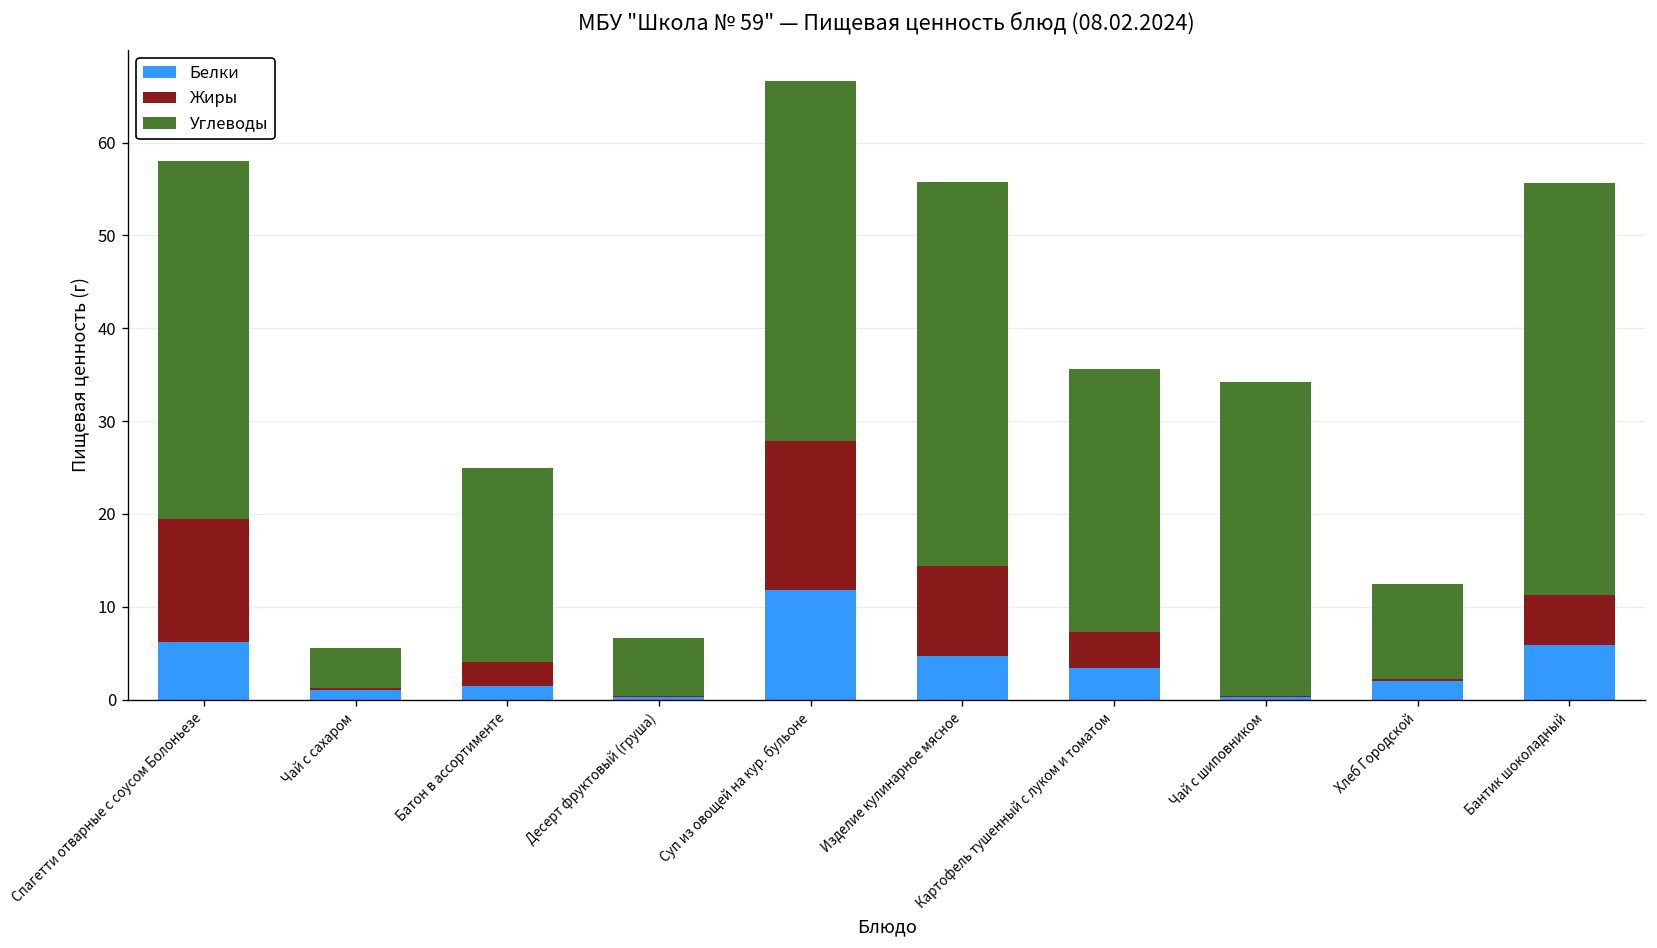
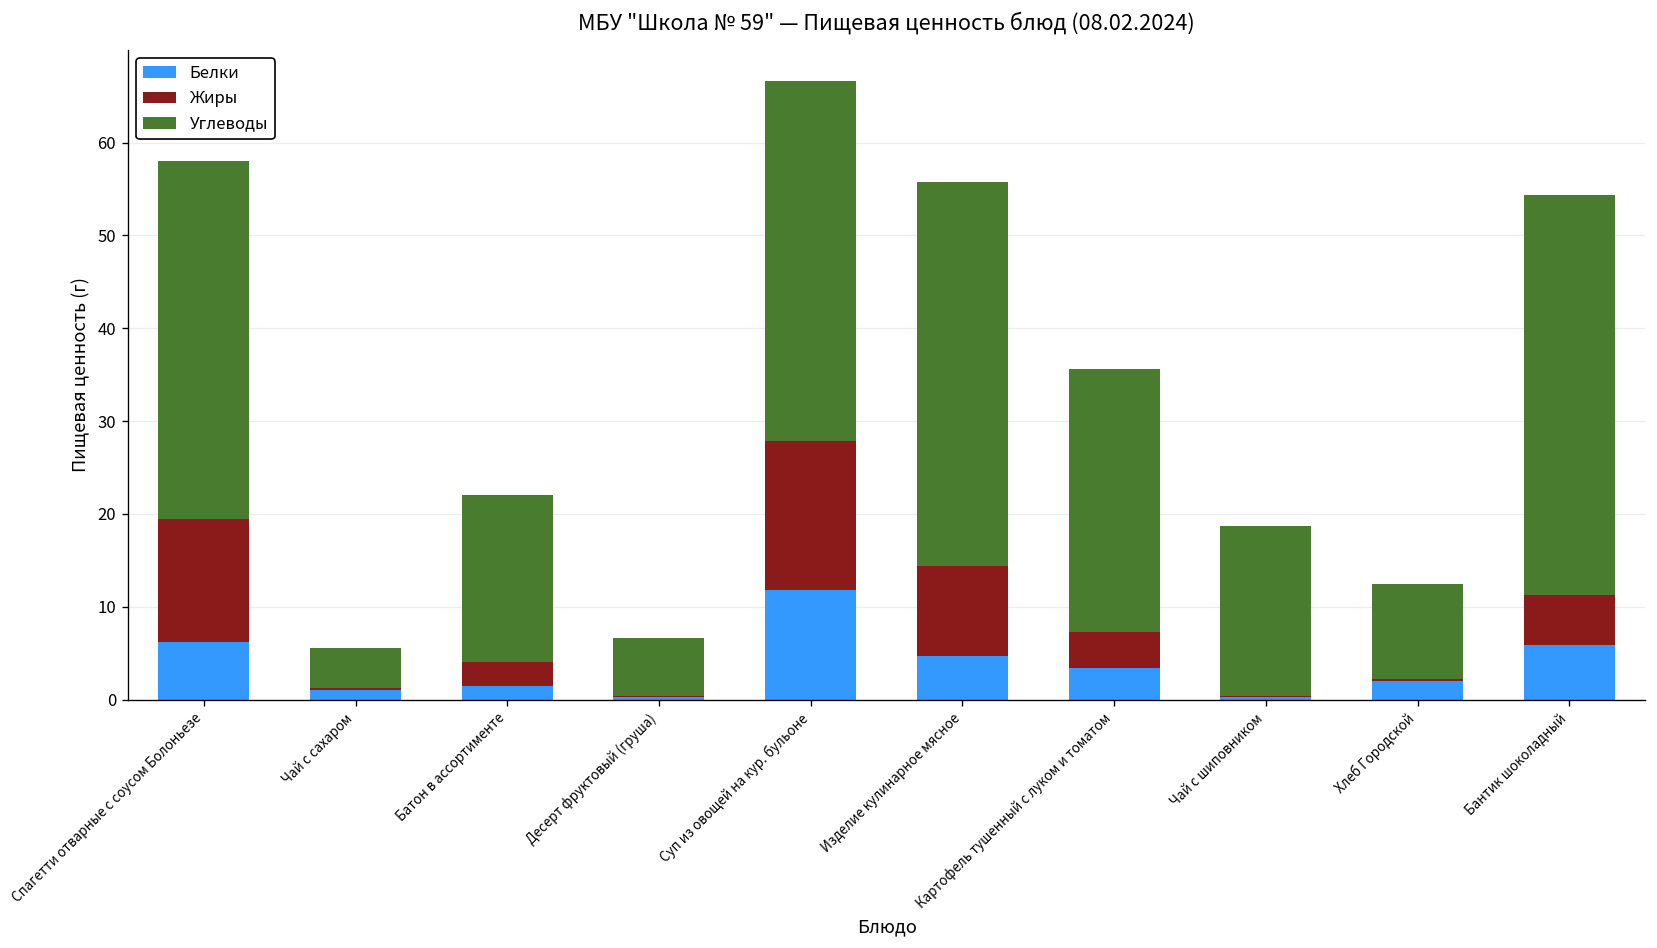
Углеводы, Батон в ассортименте: 21 -> 18
Углеводы, Чай с шиповником: 34 -> 18
Углеводы, Бантик шоколадный: 44 -> 43
